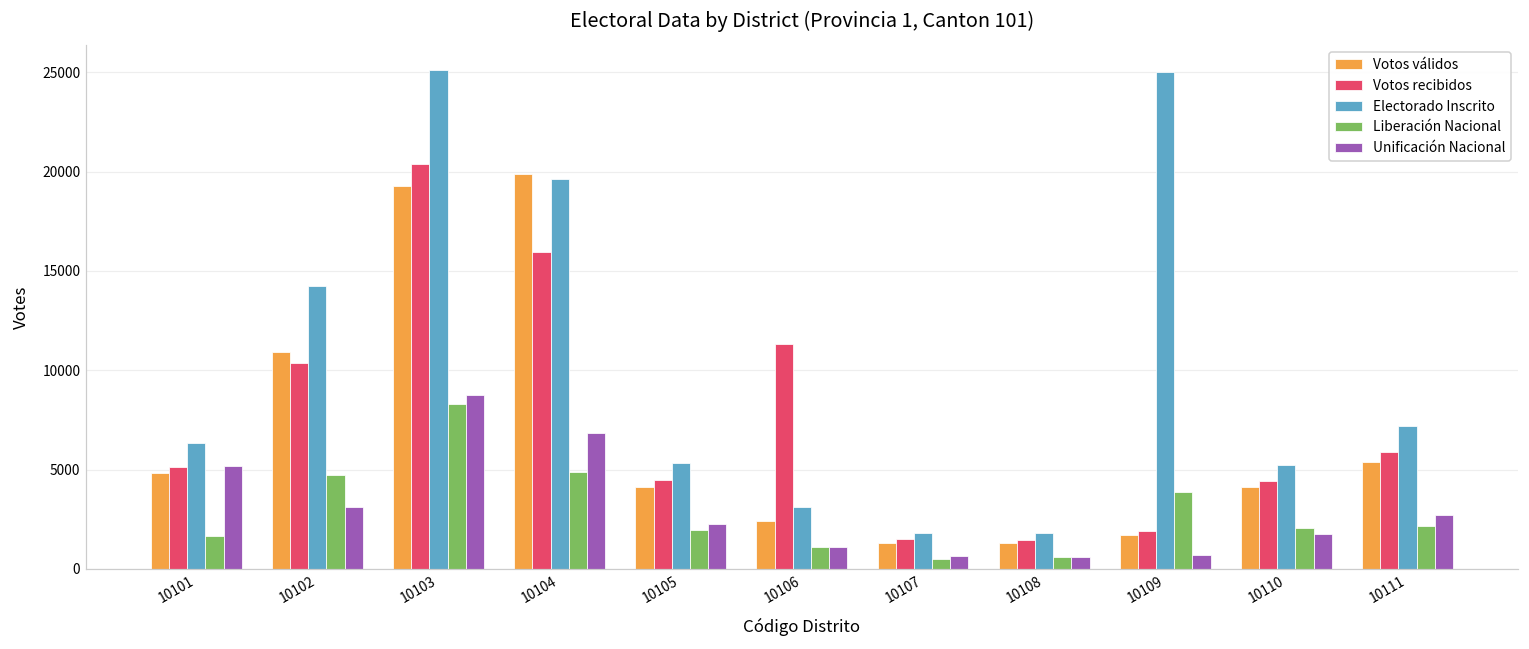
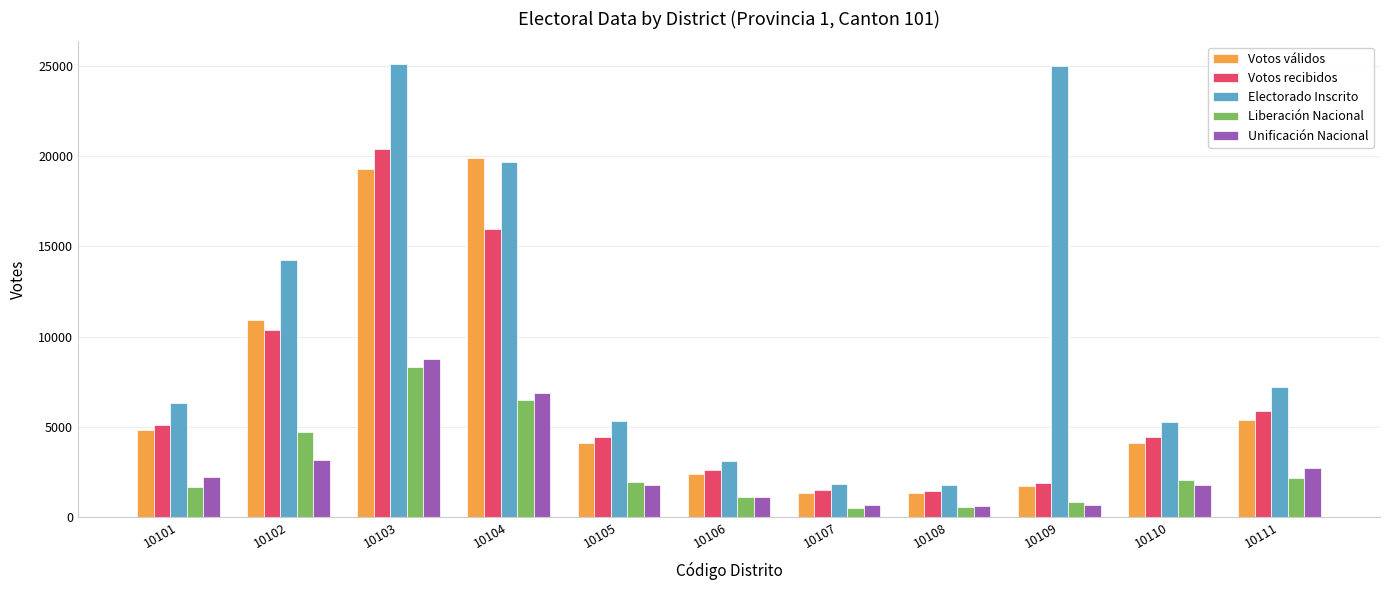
Unificación Nacional, 10101: 5200 -> 2200
Liberación Nacional, 10104: 4900 -> 6500
Unificación Nacional, 10105: 2300 -> 1800
Votos recibidos, 10106: 11300 -> 2600
Liberación Nacional, 10109: 3900 -> 900
